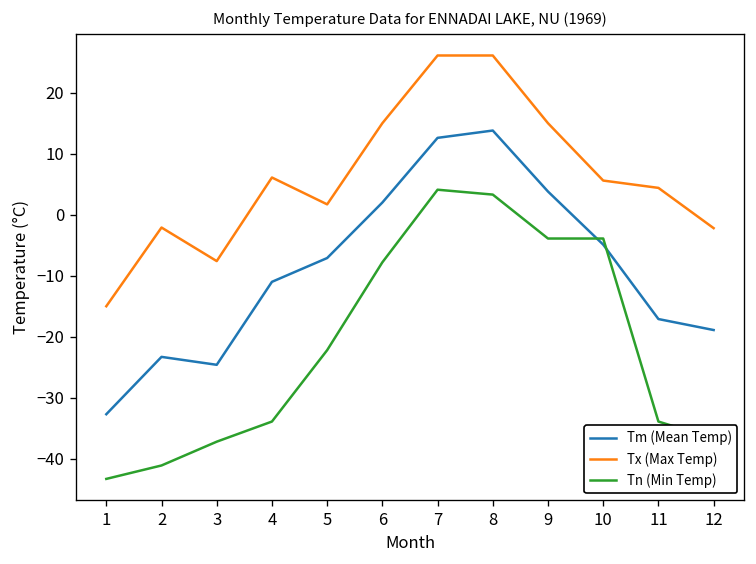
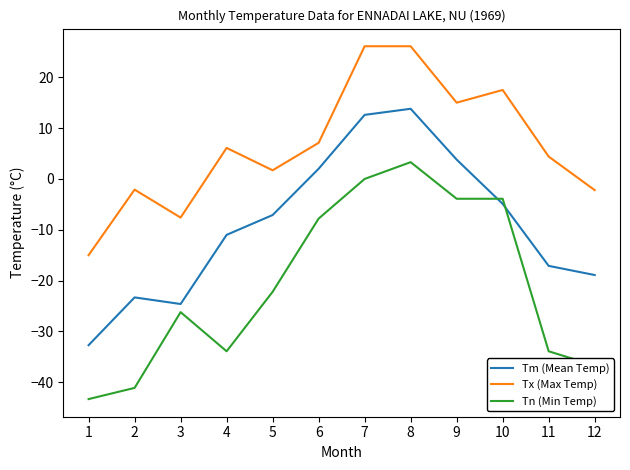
Tn (Min Temp), 3: -37 -> -26
Tx (Max Temp), 6: 15 -> 7
Tn (Min Temp), 7: 4 -> 0
Tx (Max Temp), 10: 6 -> 18
